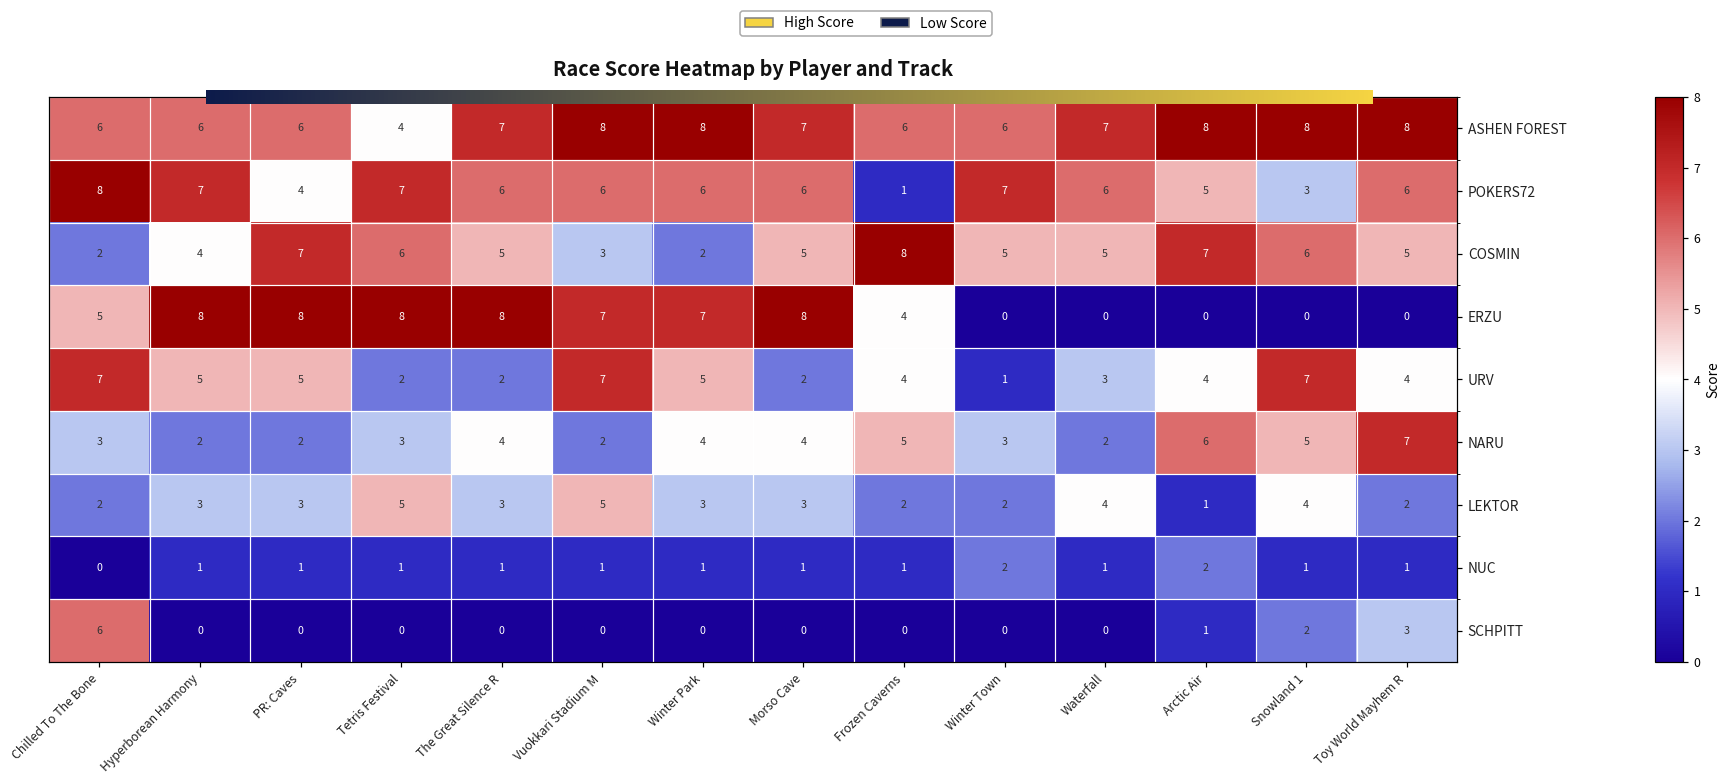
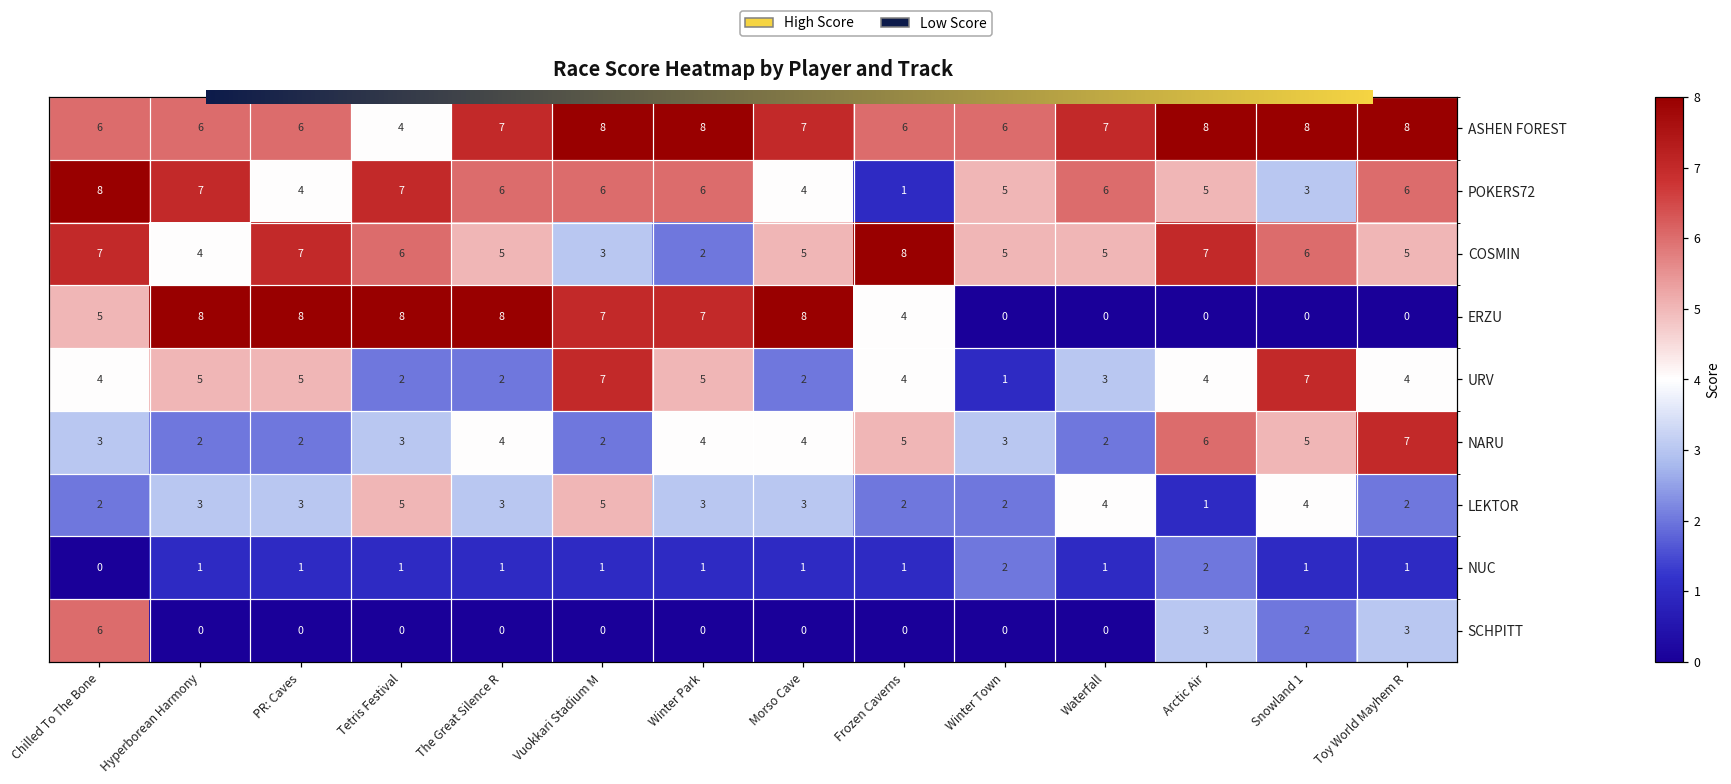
POKERS72, Morso Cave: 6 -> 4
POKERS72, Winter Town: 7 -> 5
COSMIN, Chilled To The Bone: 2 -> 7
URV, Chilled To The Bone: 7 -> 4
SCHPITT, Arctic Air: 1 -> 3
